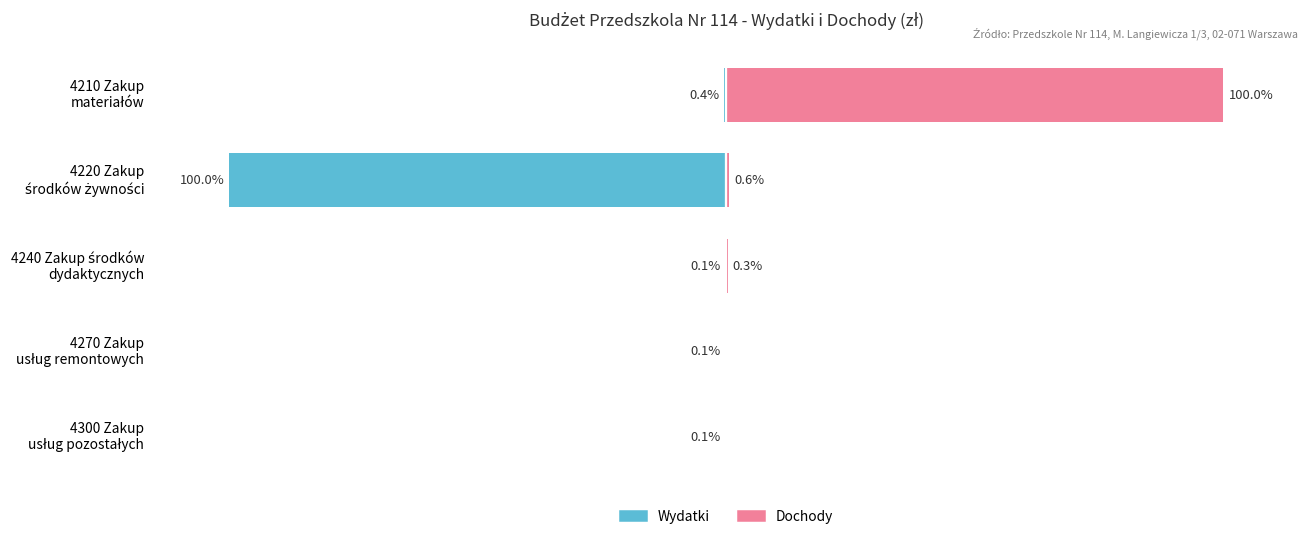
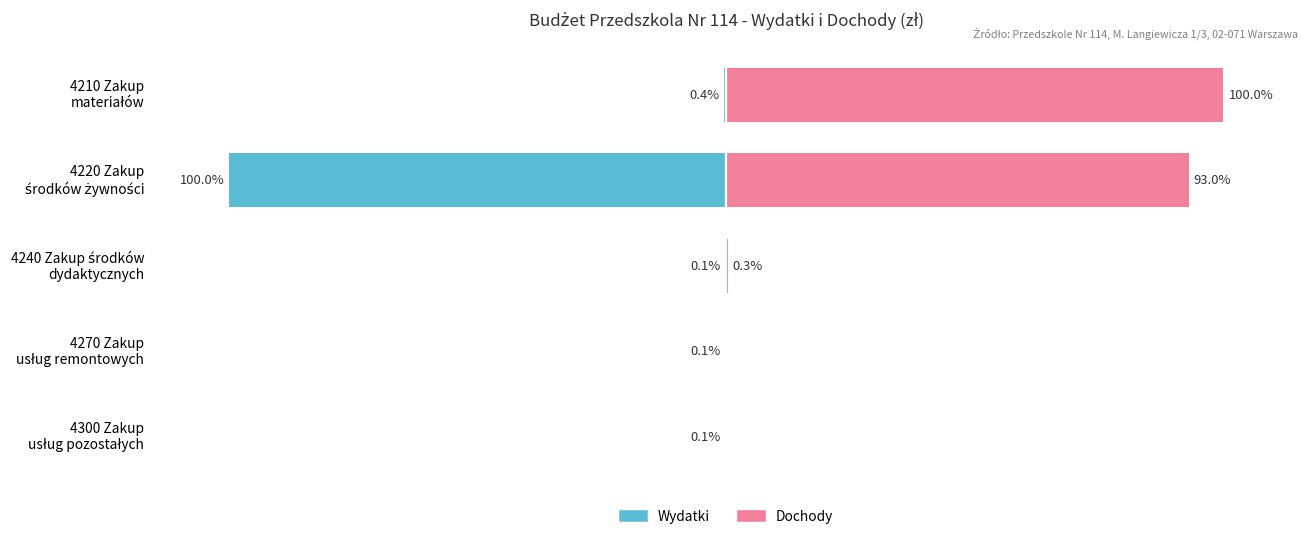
Dochody, 4220 Zakup środków żywności: 0.6% -> 93.0%
